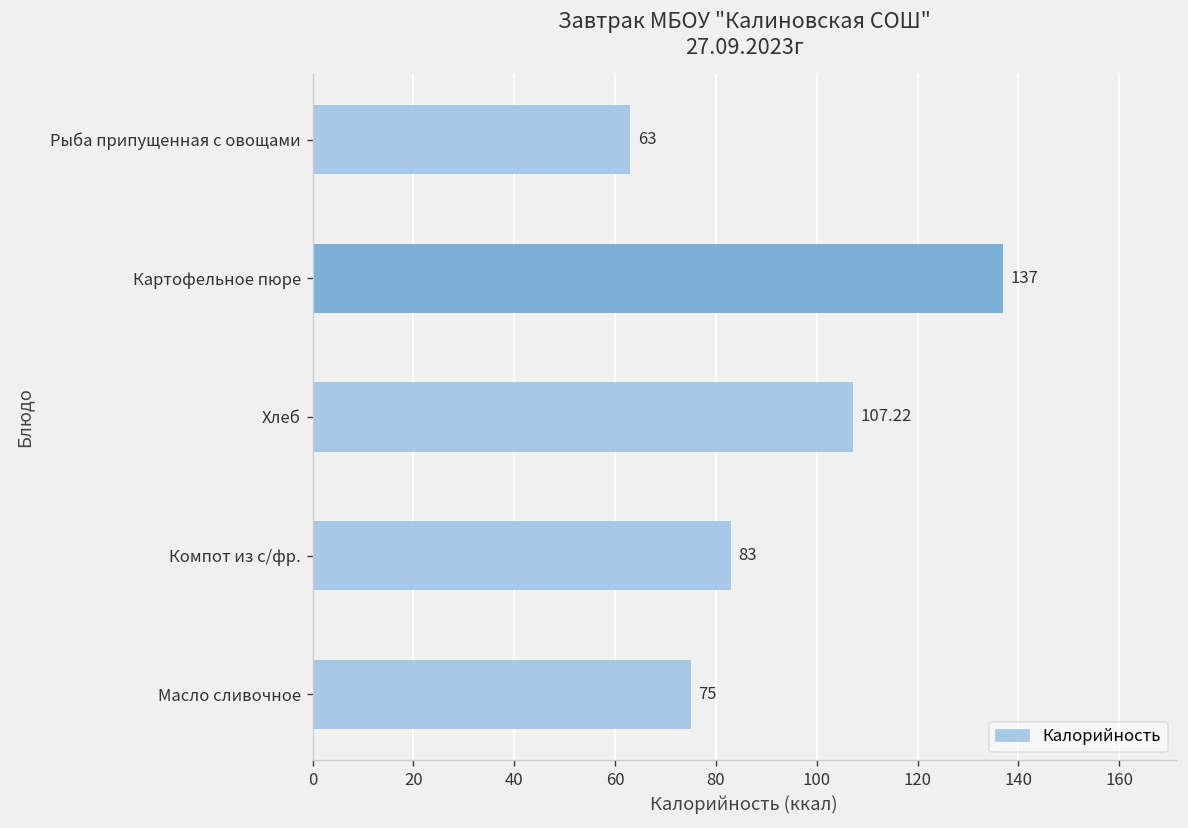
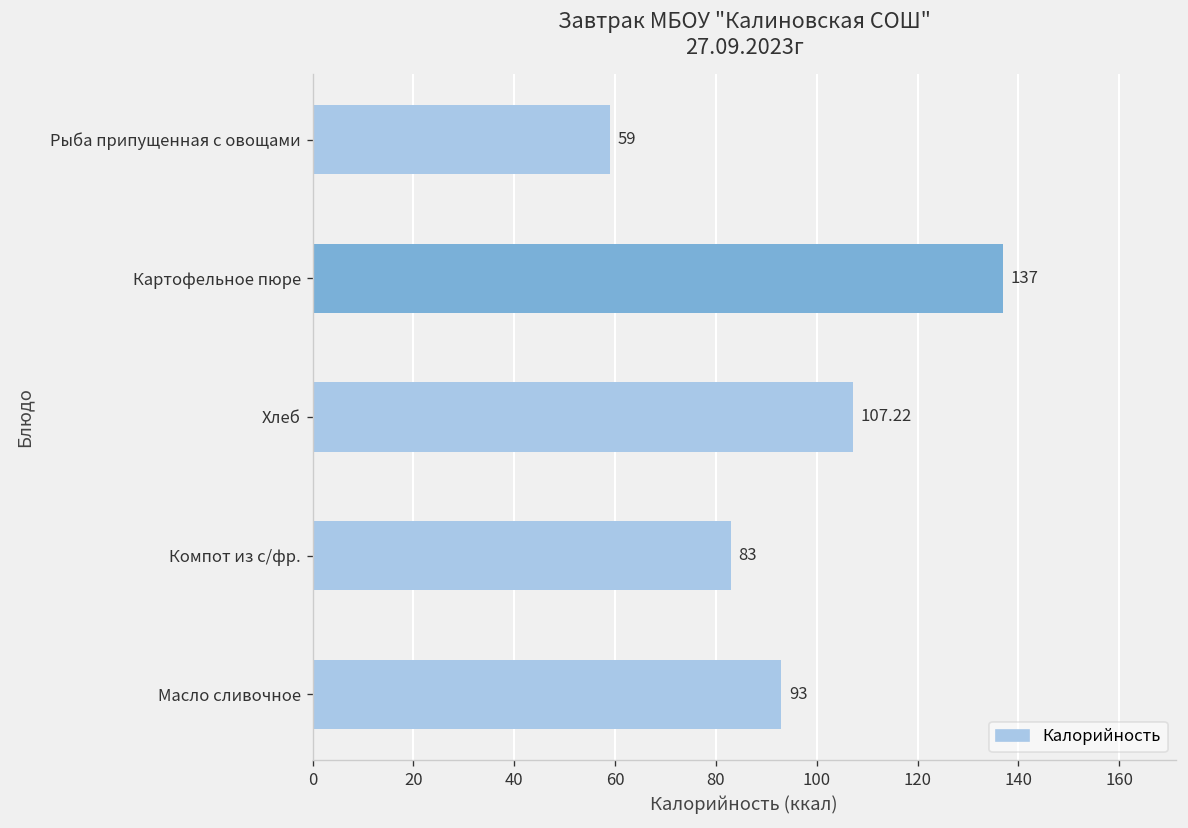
Рыба припущенная с овощами: 63 -> 59
Масло сливочное: 75 -> 93
